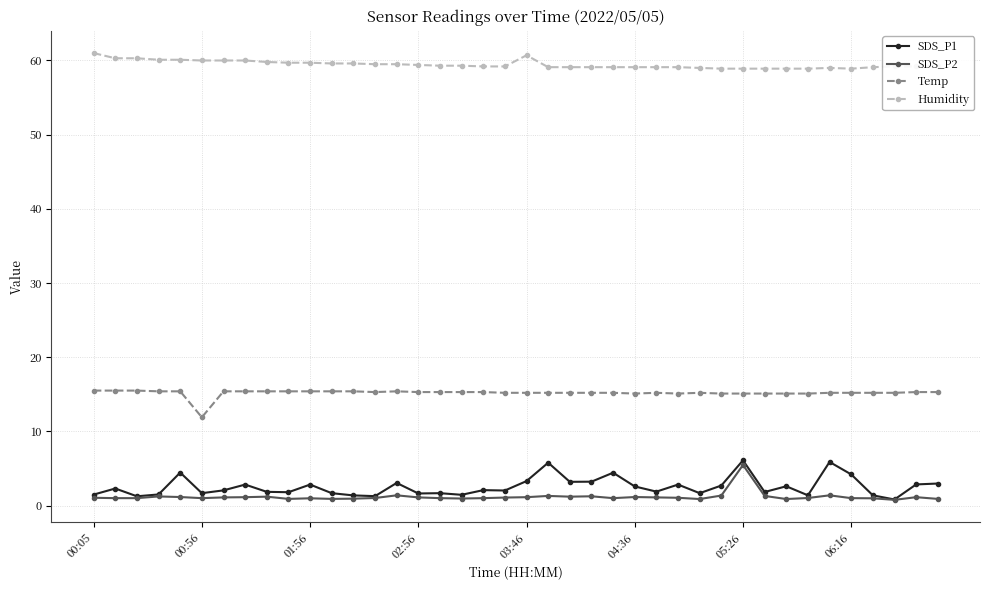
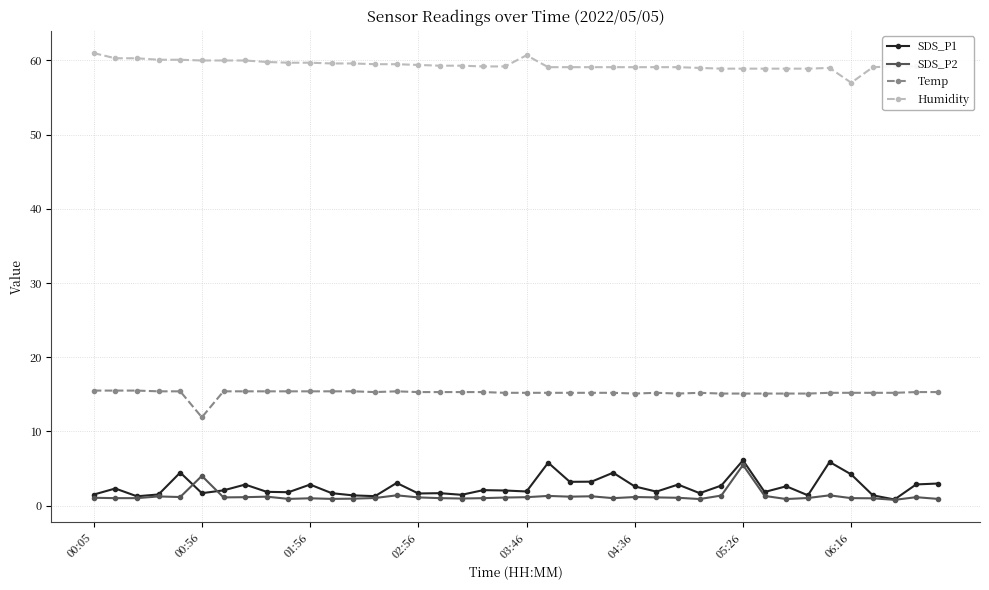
SDS_P2, 00:56: 1 -> 4
SDS_P1, 03:46: 3 -> 2
Humidity, 06:16: 59 -> 57
